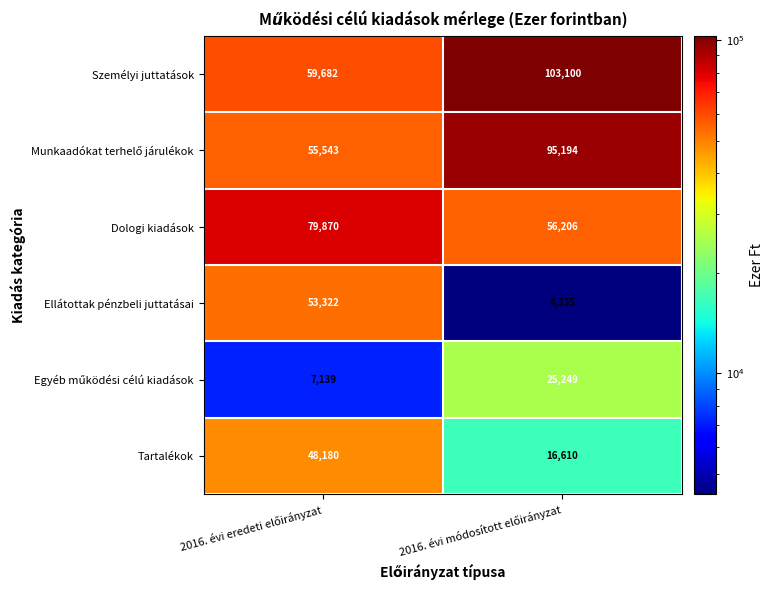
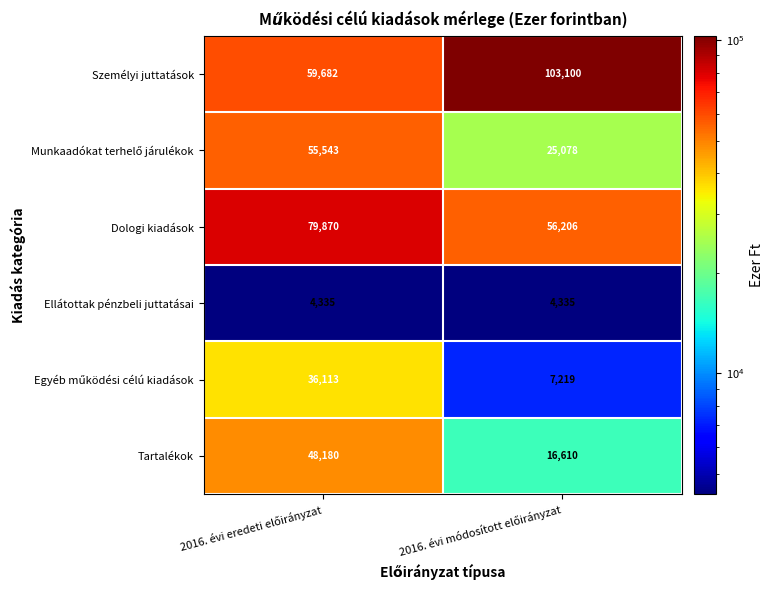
Munkaadókat terhelő járulékok, 2016. évi módosított előirányzat: 95,194 -> 25,078
Ellátottak pénzbeli juttatásai, 2016. évi eredeti előirányzat: 53,322 -> 4,335
Egyéb működési célú kiadások, 2016. évi eredeti előirányzat: 7,139 -> 36,113
Egyéb működési célú kiadások, 2016. évi módosított előirányzat: 25,249 -> 7,219
